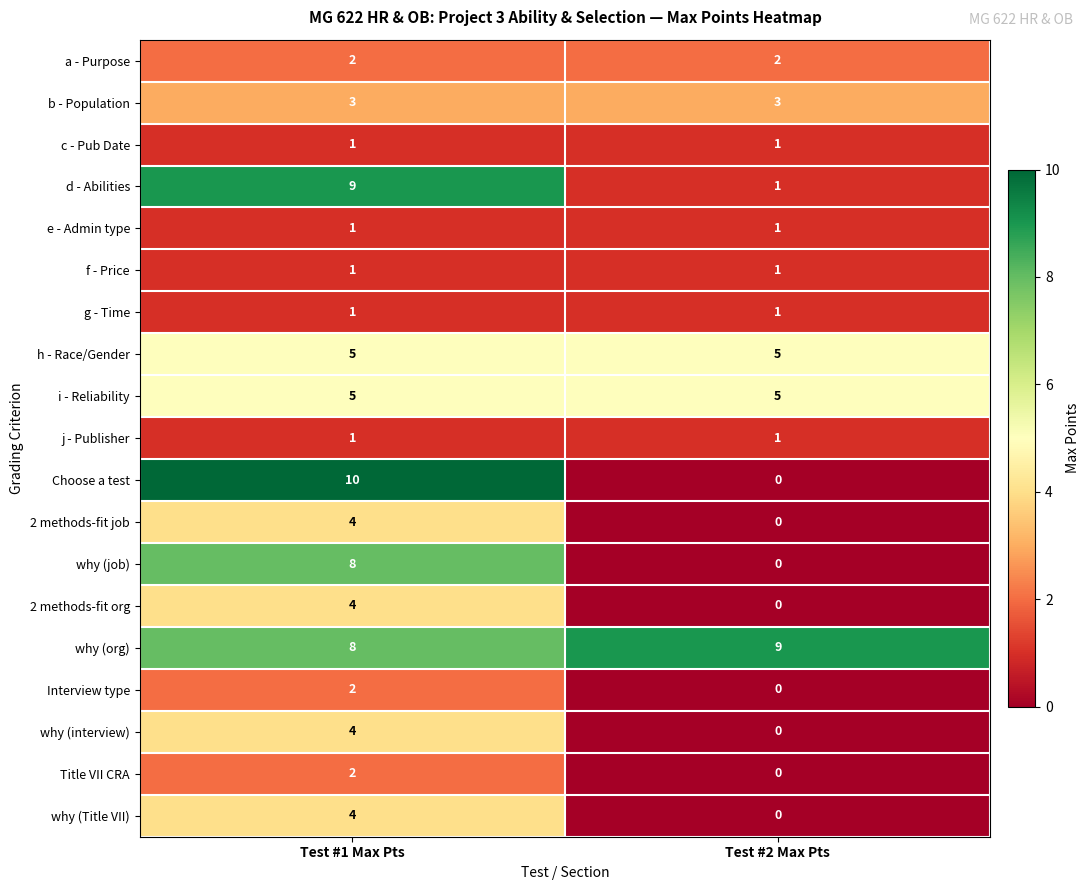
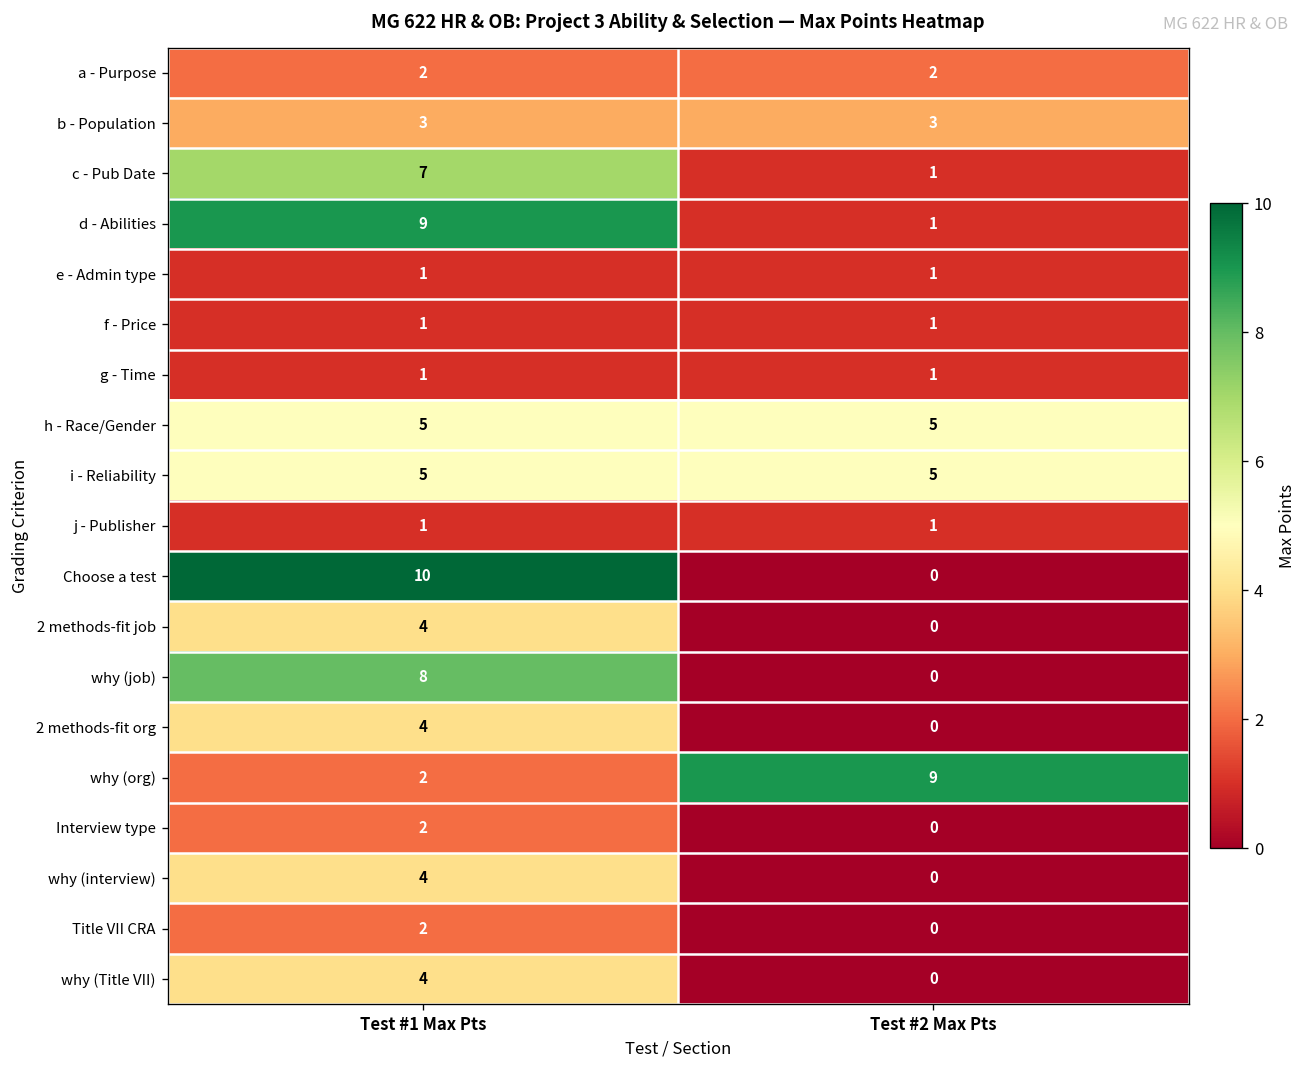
c - Pub Date, Test #1 Max Pts: 1 -> 7
why (org), Test #1 Max Pts: 8 -> 2
